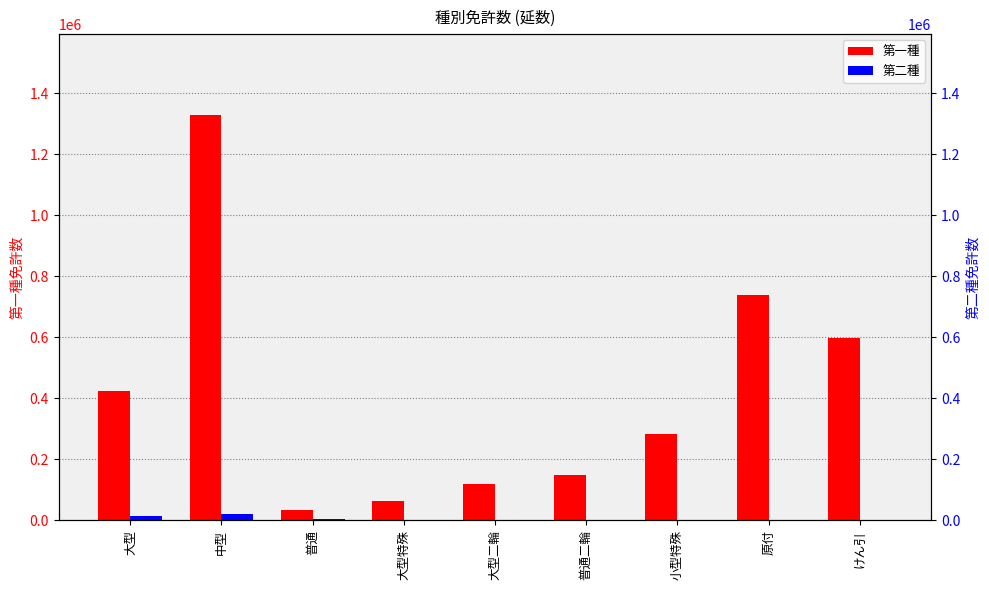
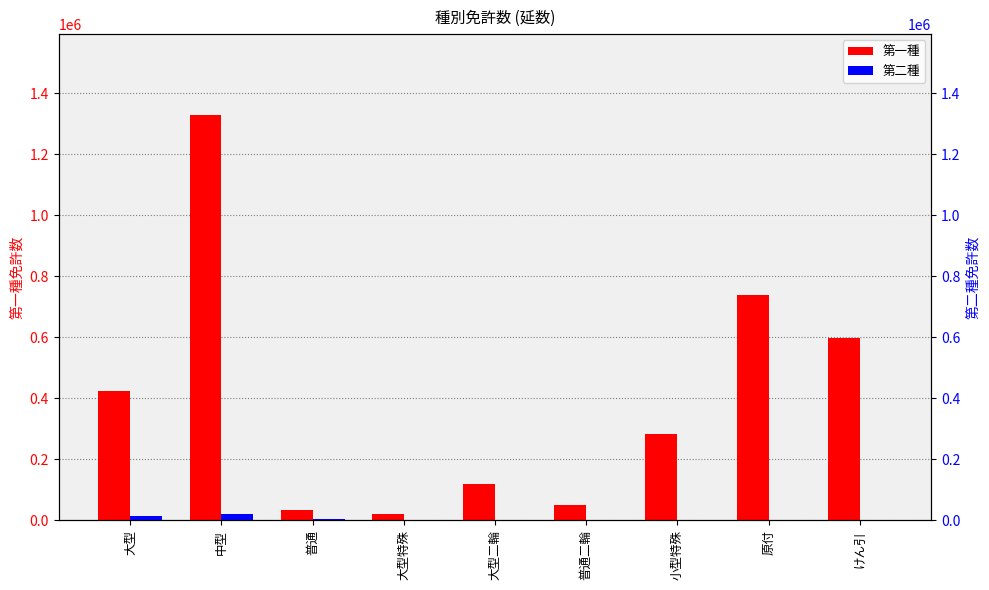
第一種, 大型特殊: 60000 -> 20000
第一種, 普通二輪: 150000 -> 50000
